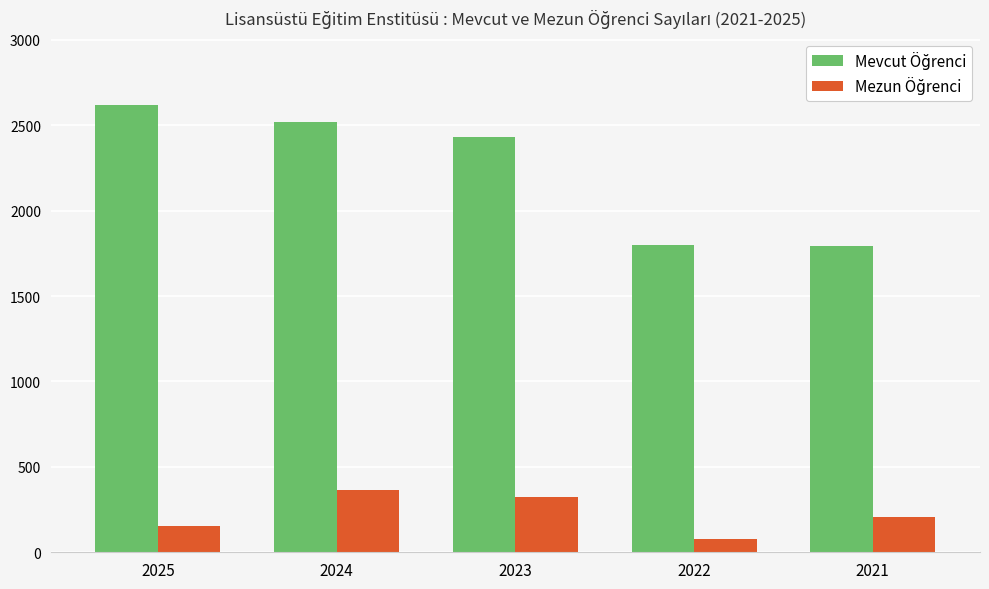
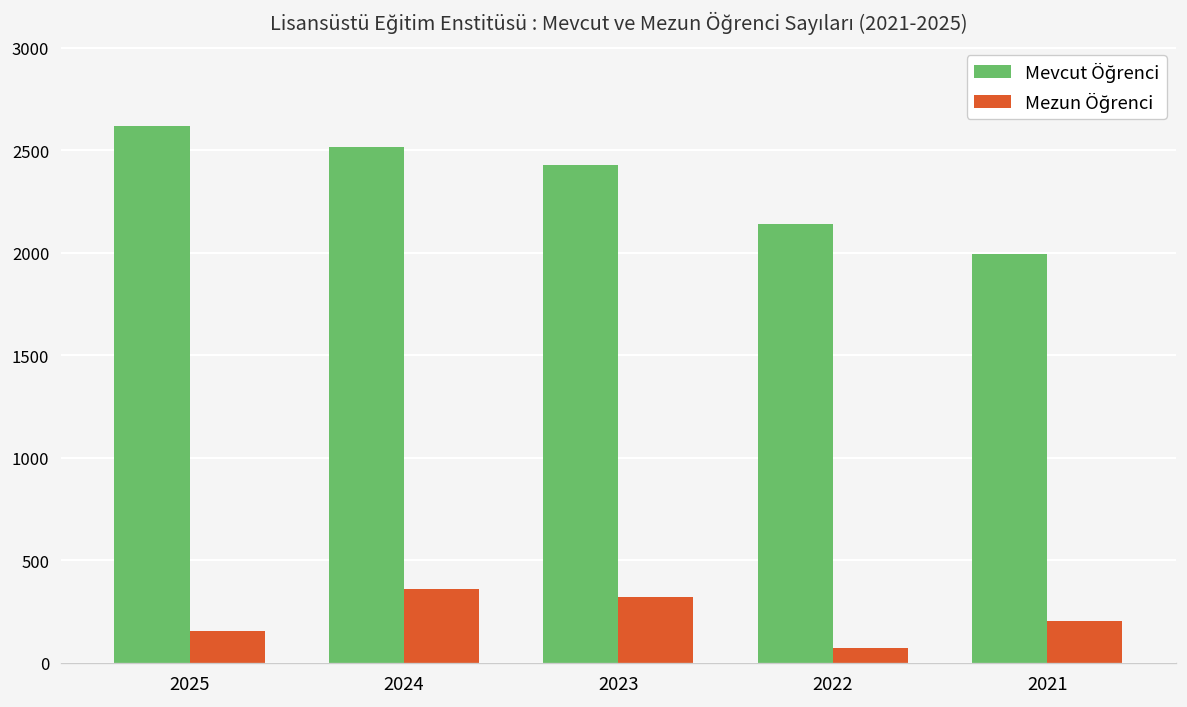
Mevcut Öğrenci, 2022: 1800 -> 2140
Mevcut Öğrenci, 2021: 1790 -> 2000
